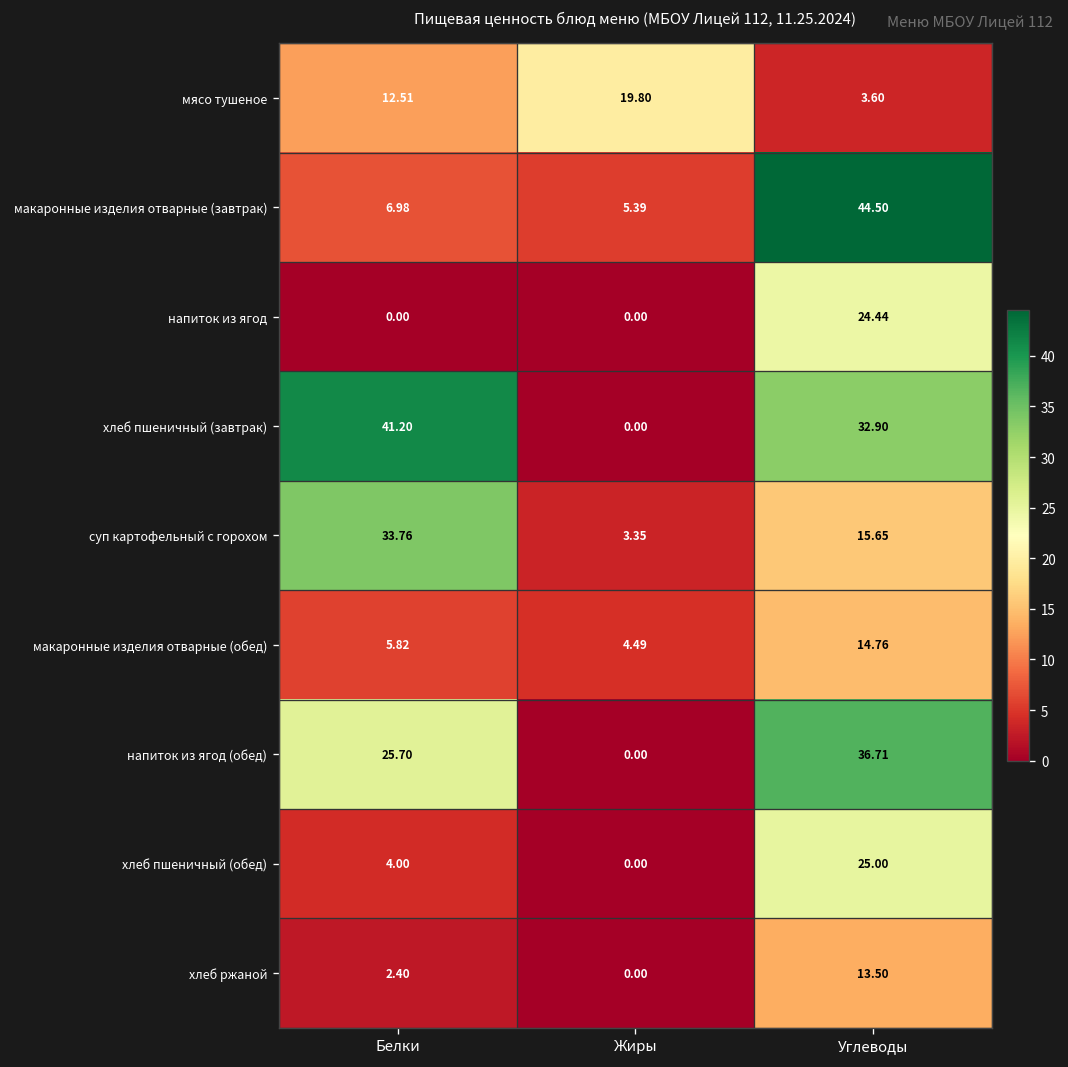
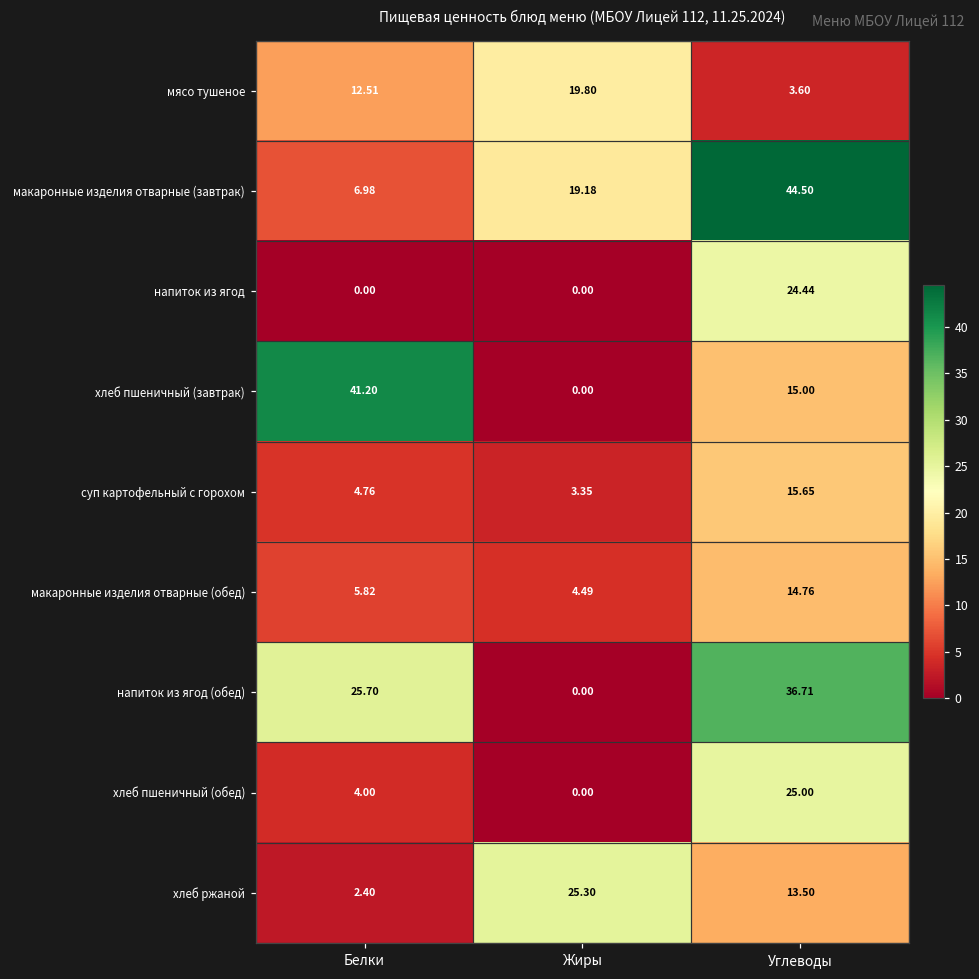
макаронные изделия отварные (завтрак), Жиры: 5.39 -> 19.18
хлеб пшеничный (завтрак), Углеводы: 32.90 -> 15.00
суп картофельный с горохом, Белки: 33.76 -> 4.76
хлеб ржаной, Жиры: 0.00 -> 25.30
